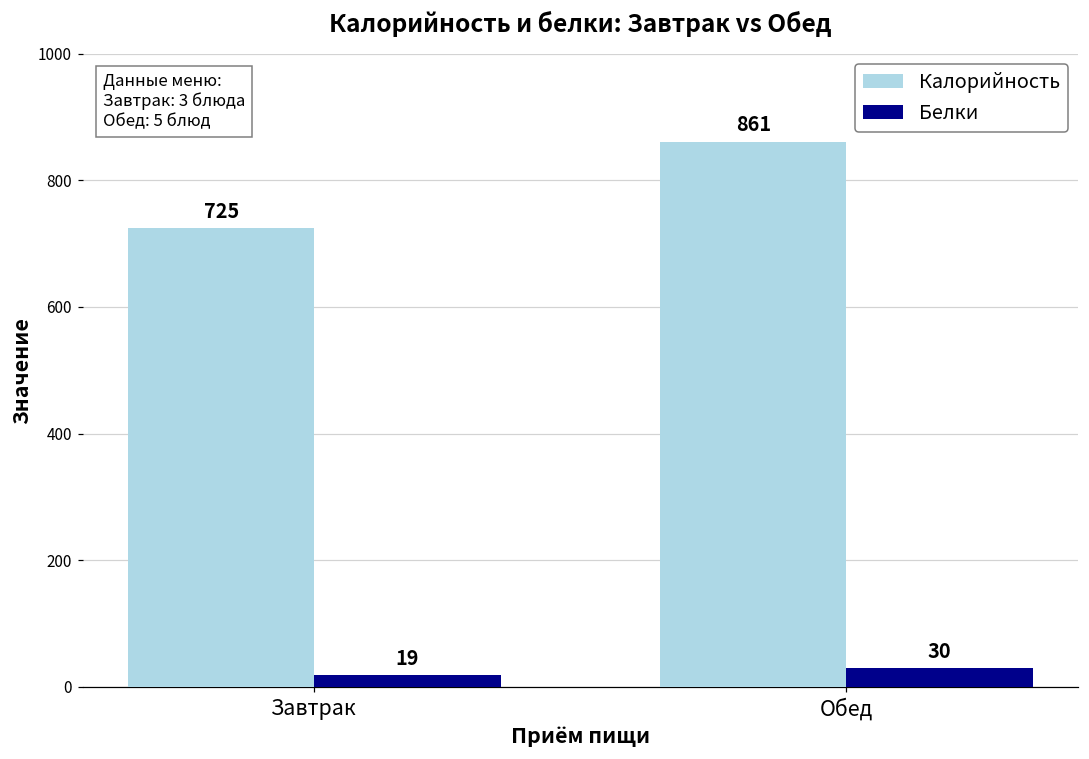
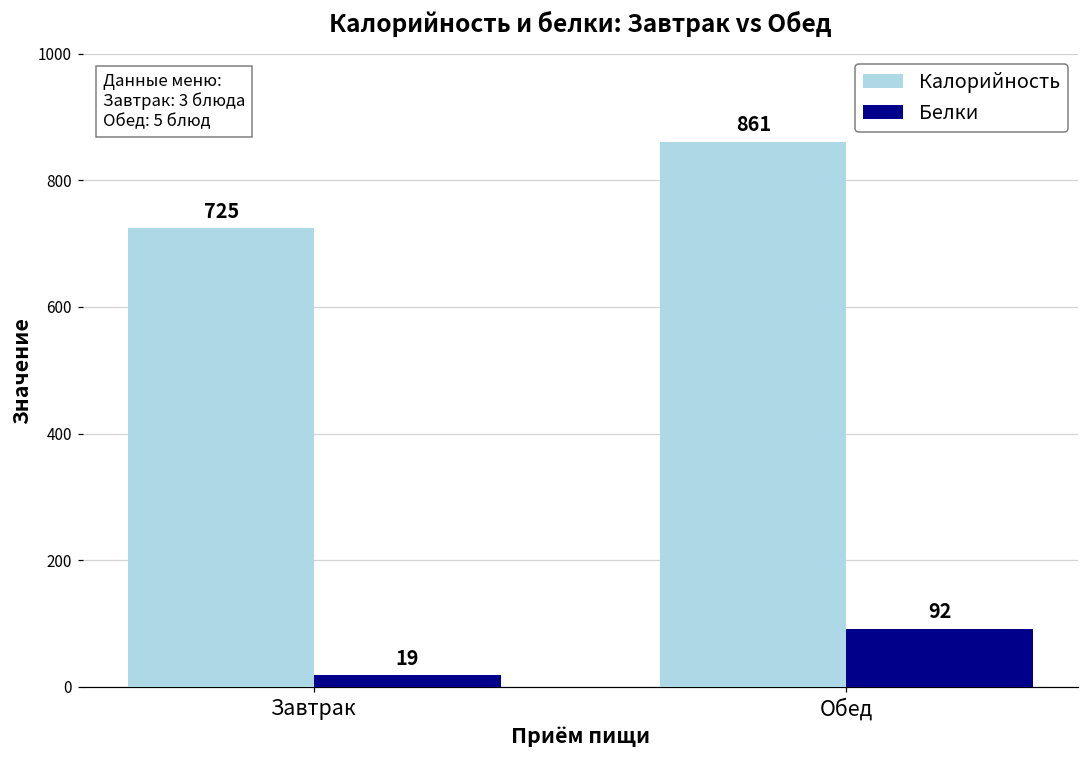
Белки, Обед: 30 -> 92
